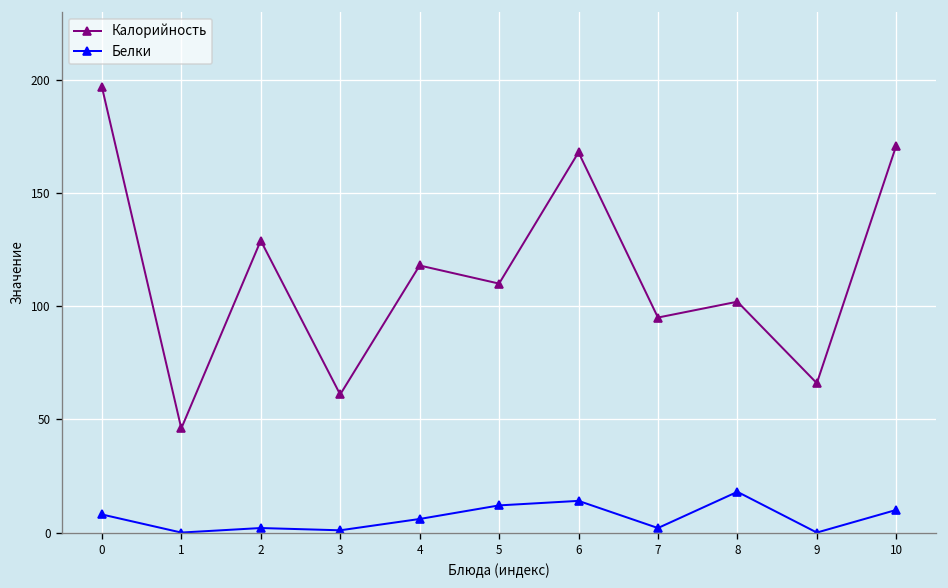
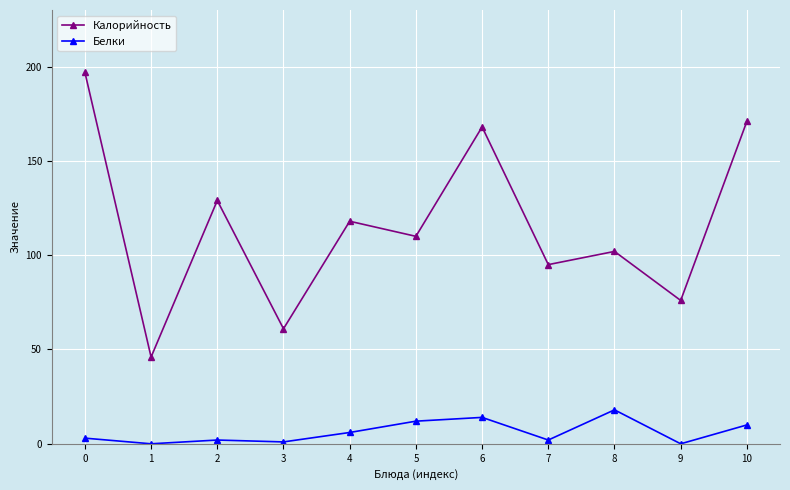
Белки, 0: 8 -> 3
Калорийность, 9: 66 -> 76
